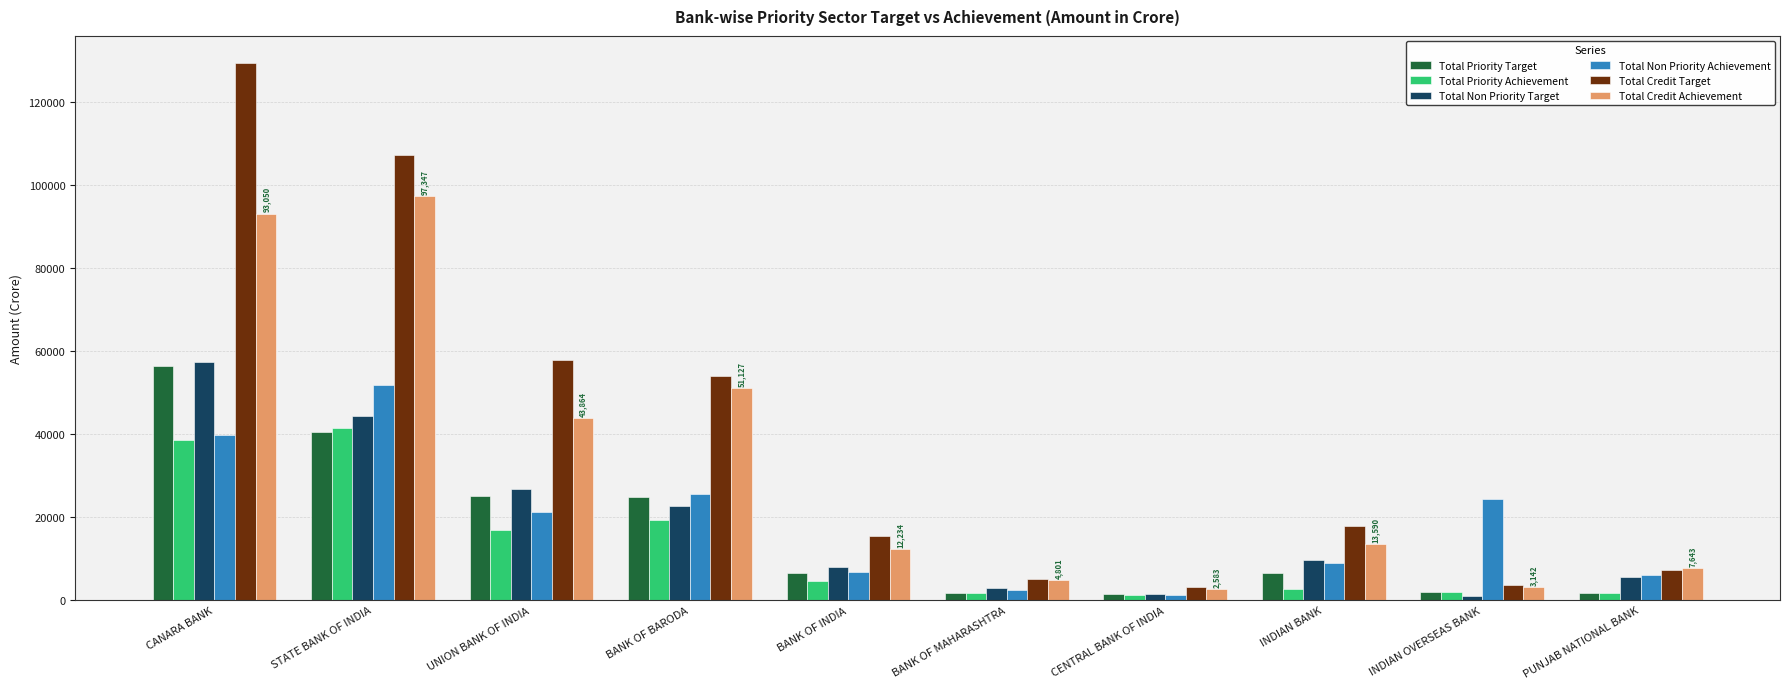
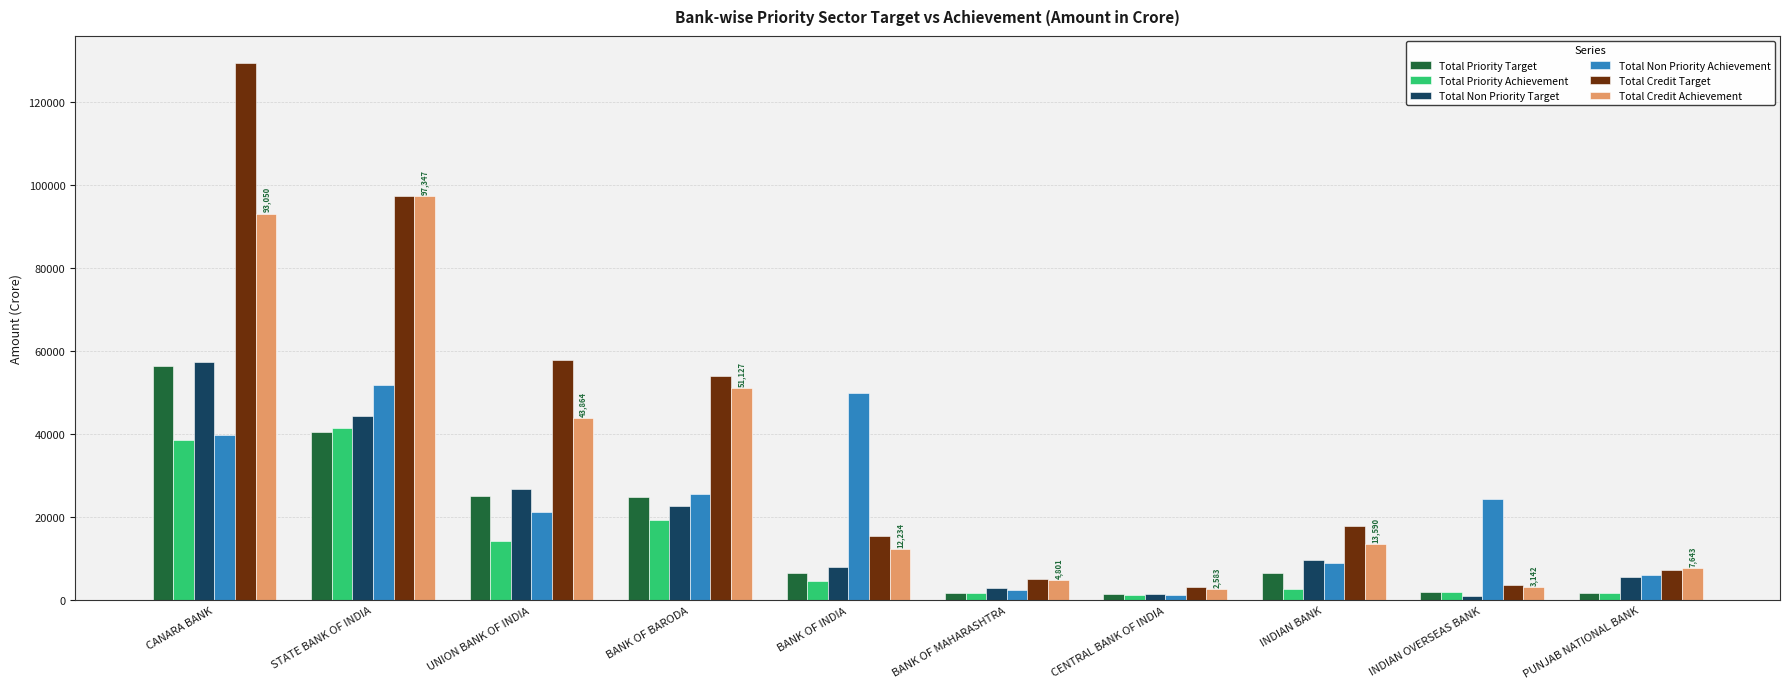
Total Credit Target, STATE BANK OF INDIA: 107000 -> 97000
Total Priority Achievement, UNION BANK OF INDIA: 17000 -> 14000
Total Non Priority Achievement, BANK OF INDIA: 7000 -> 50000
